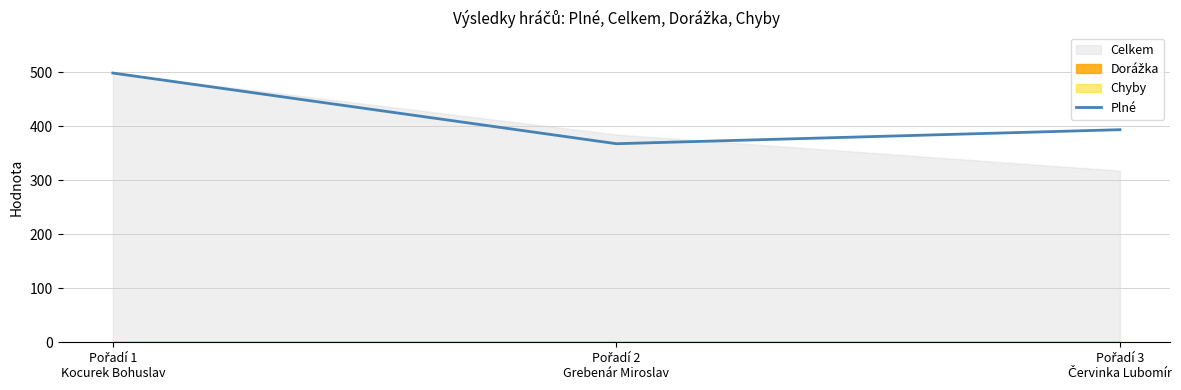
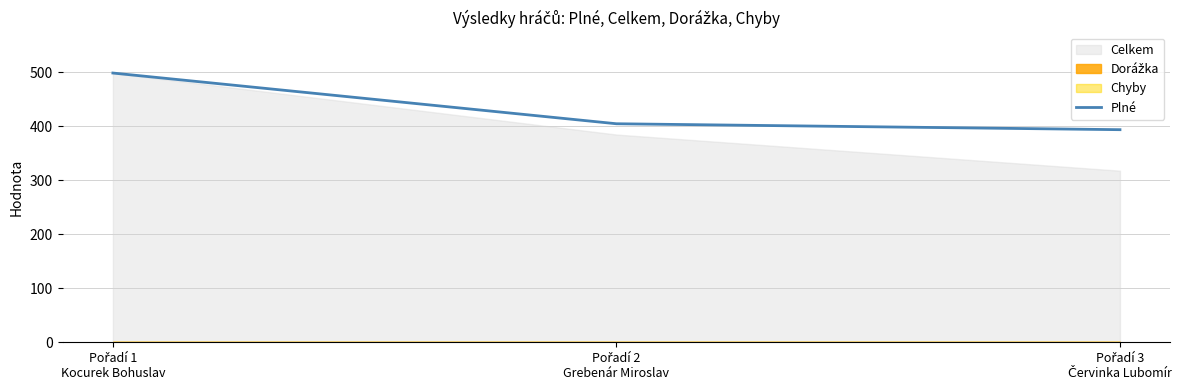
Plné, Pořadí 2 Grebenár Miroslav: 370 -> 410
